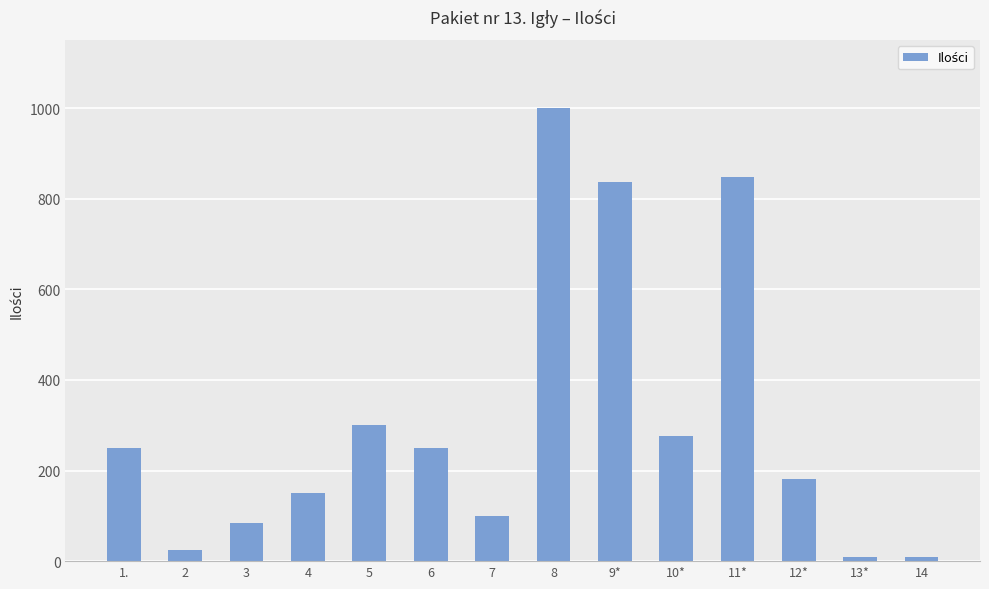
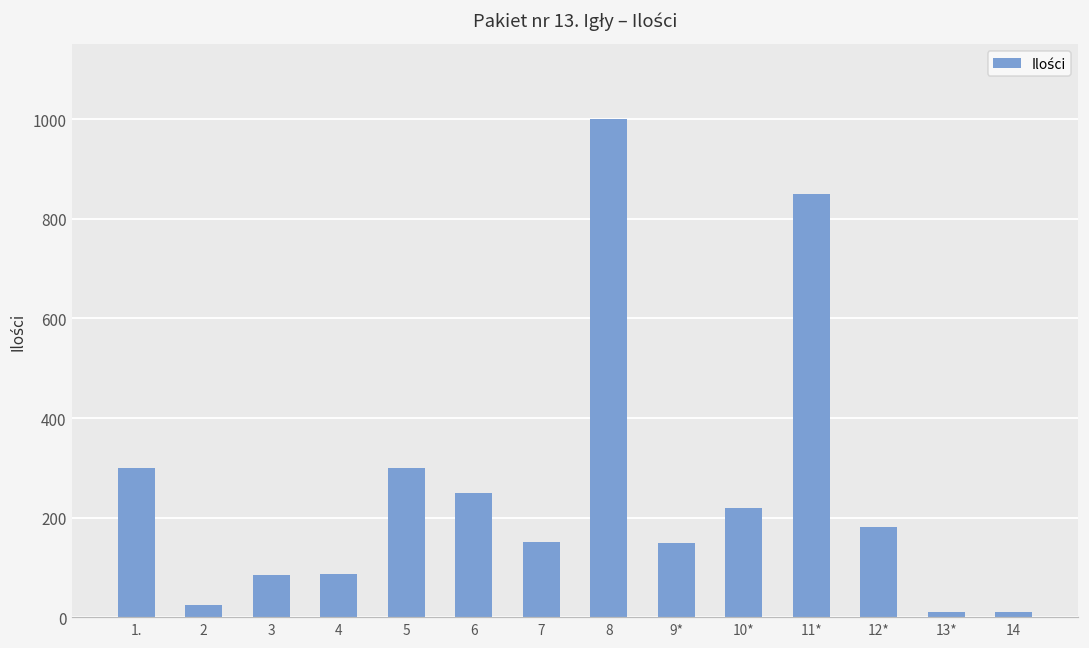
1.: 250 -> 300
4: 150 -> 90
7: 100 -> 150
9*: 840 -> 150
10*: 280 -> 220
